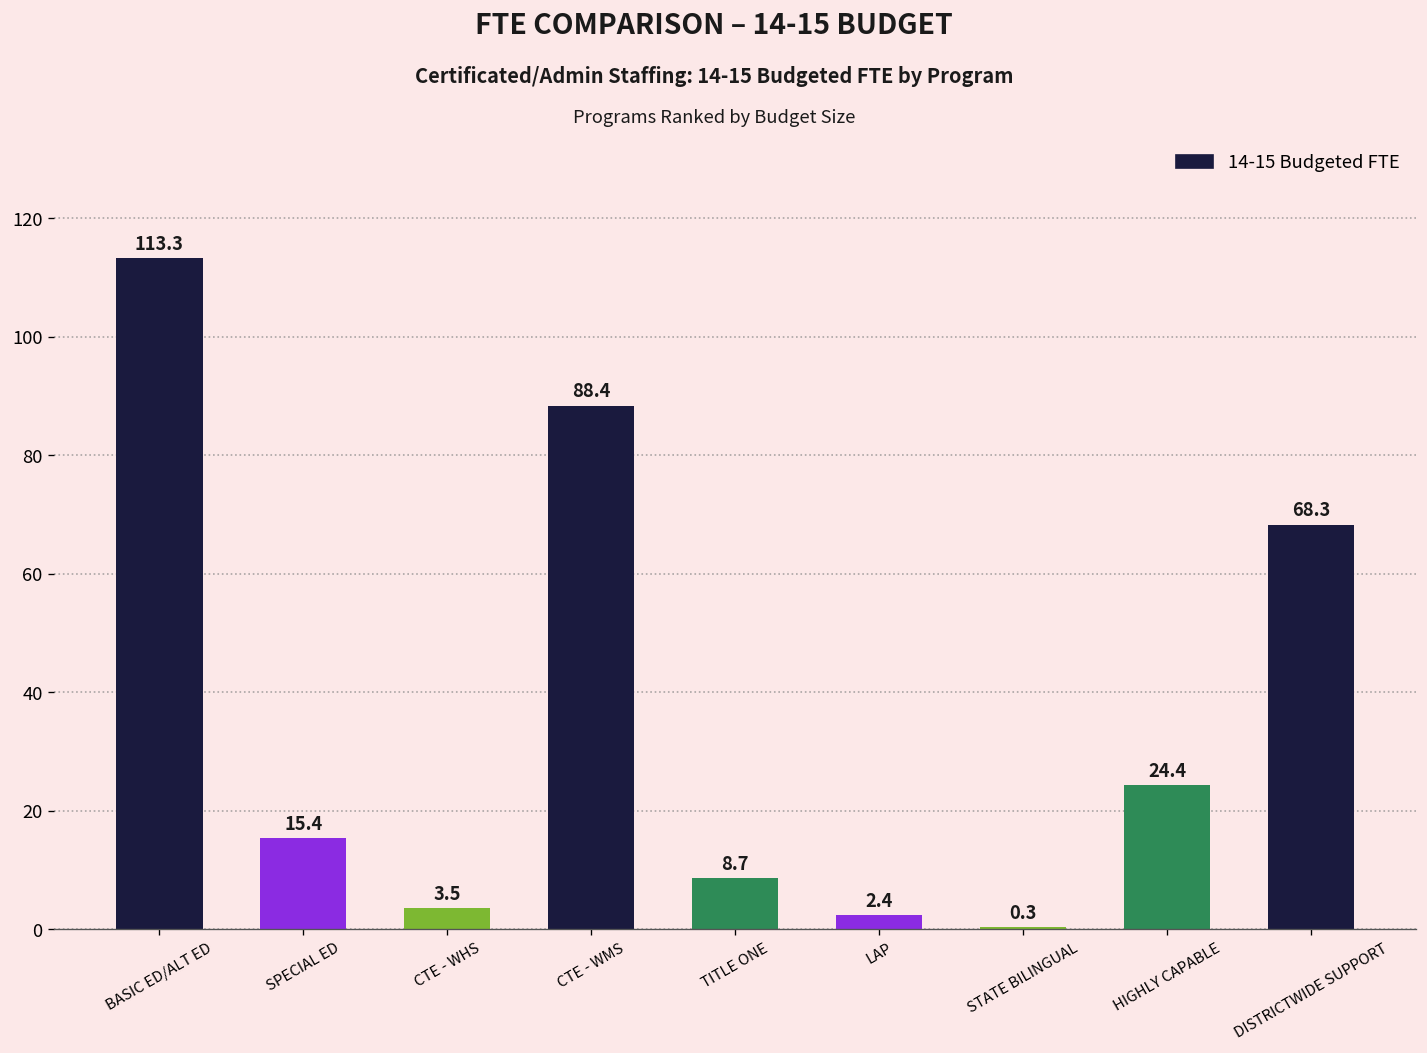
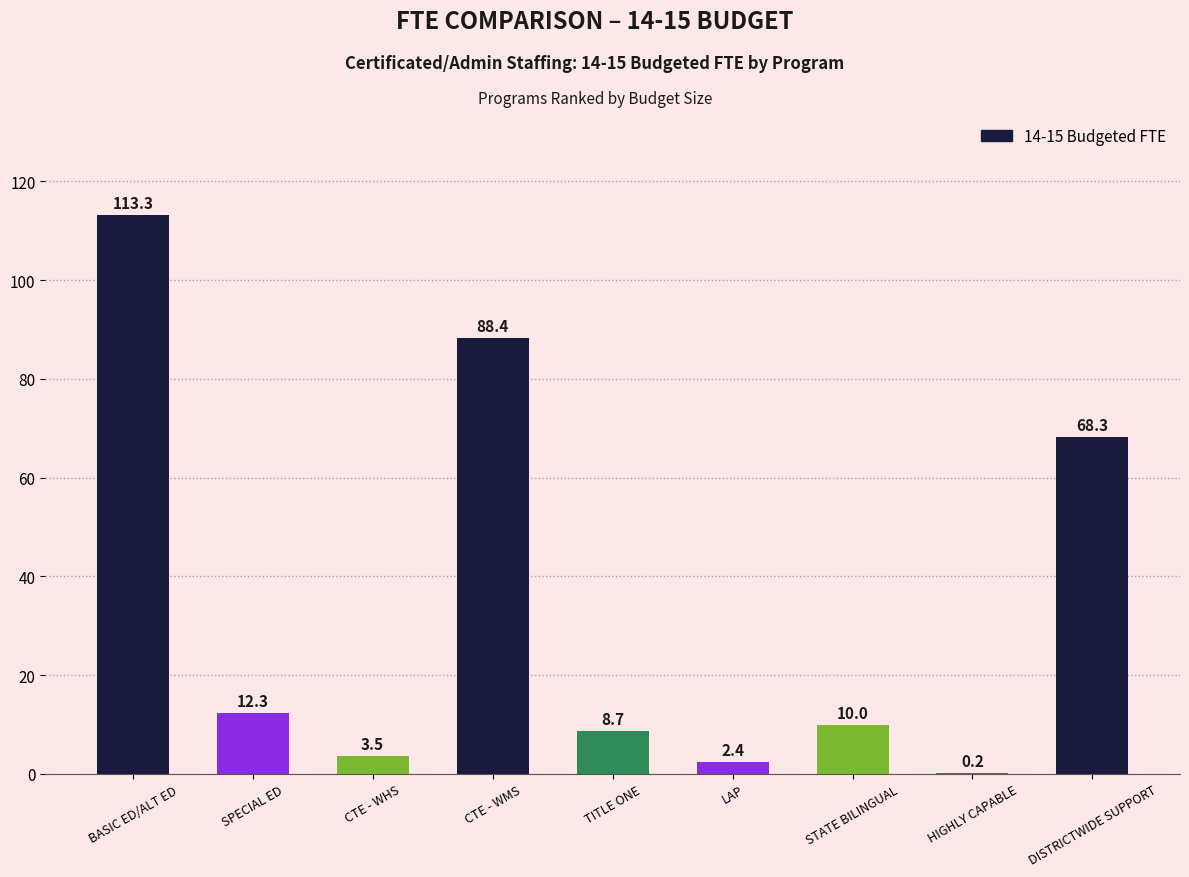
SPECIAL ED: 15.4 -> 12.3
STATE BILINGUAL: 0.3 -> 10.0
HIGHLY CAPABLE: 24.4 -> 0.2
